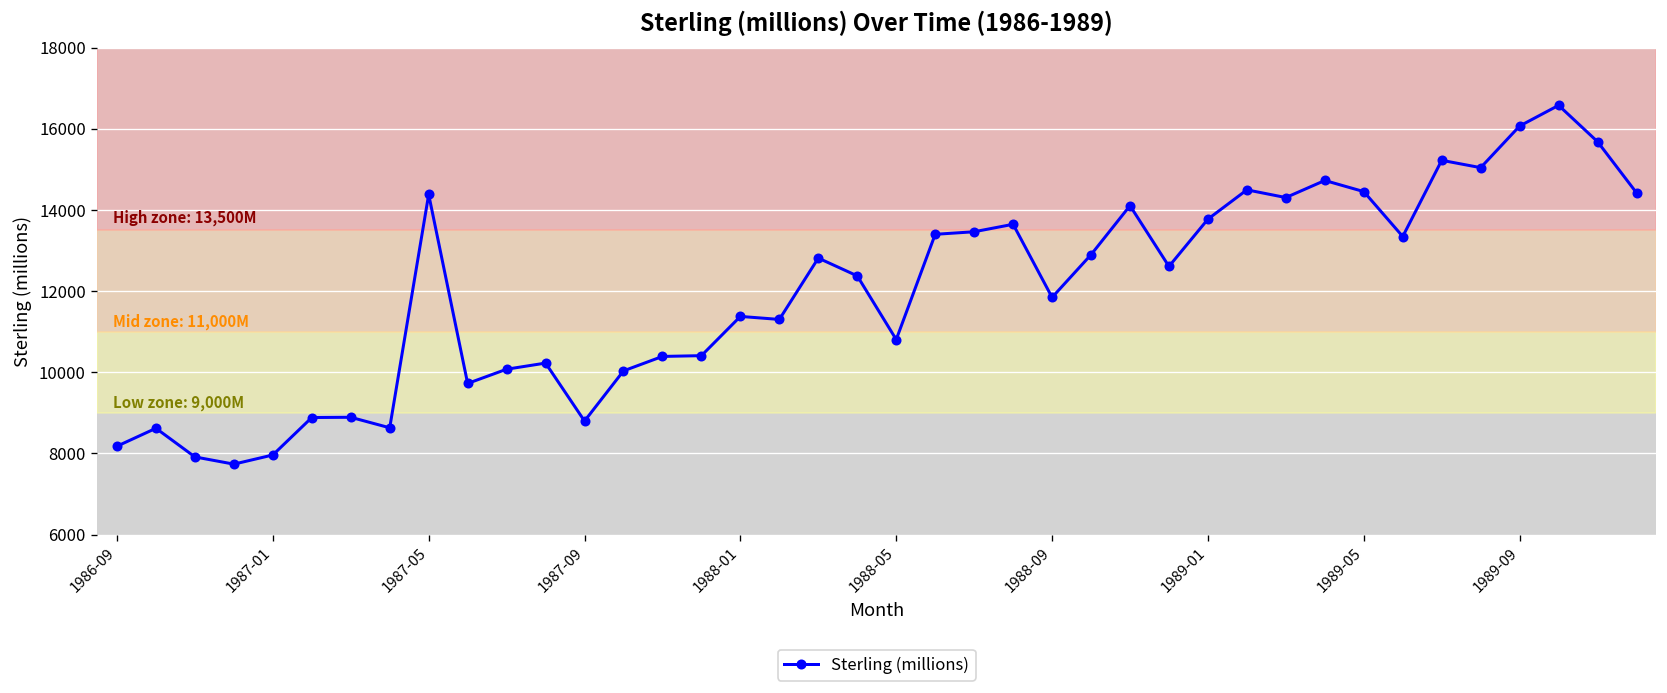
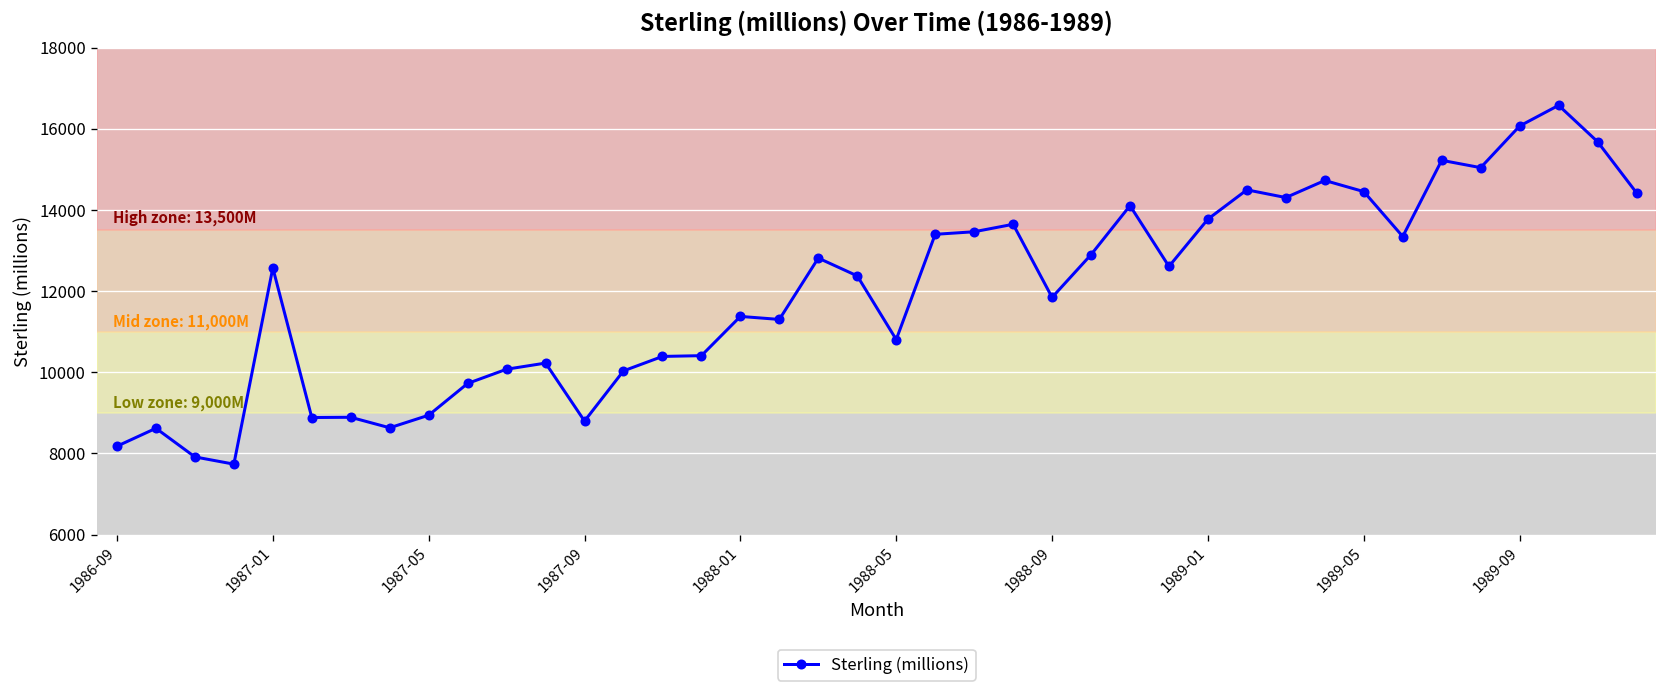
1987-01: 8000 -> 12600
1987-05: 14400 -> 8900
